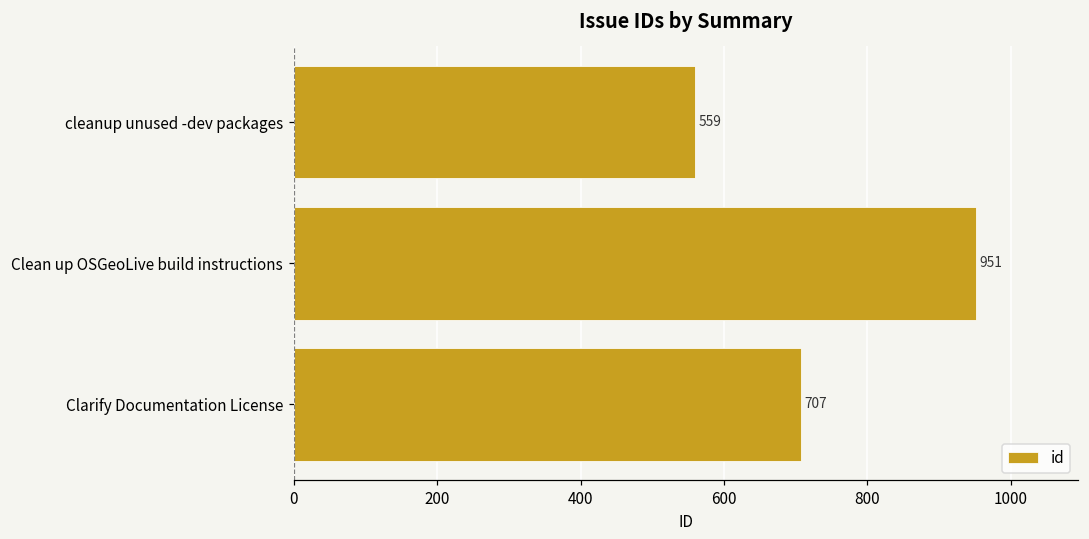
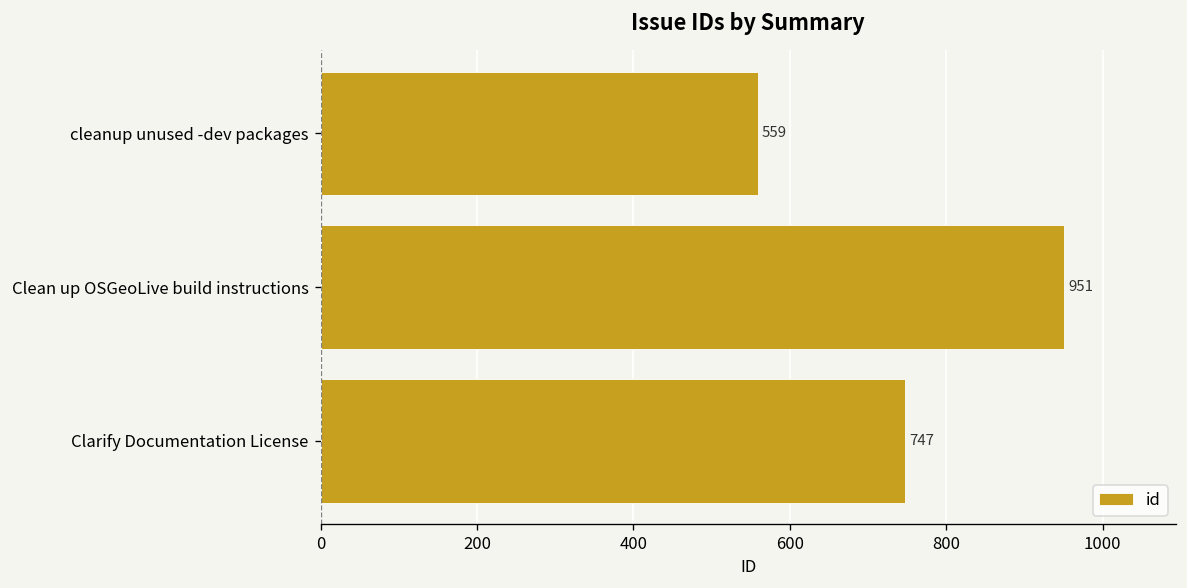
Clarify Documentation License: 707 -> 747
